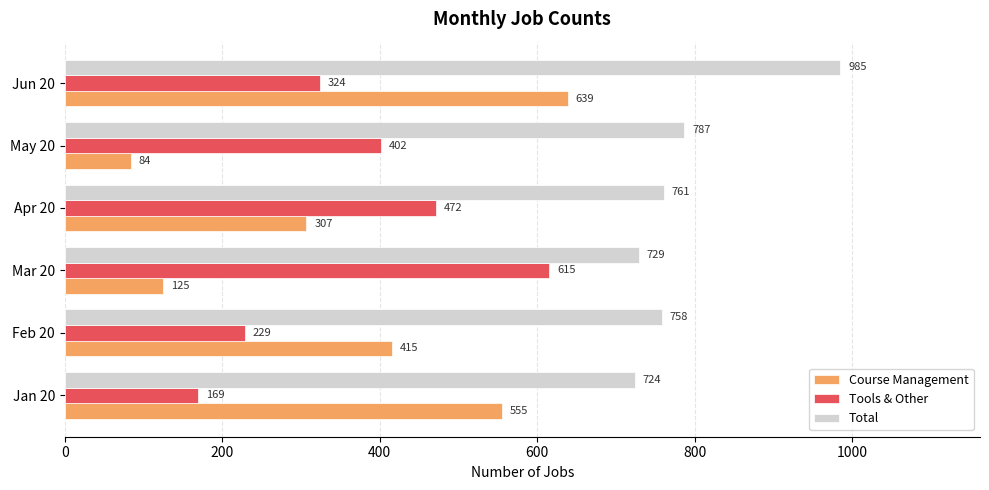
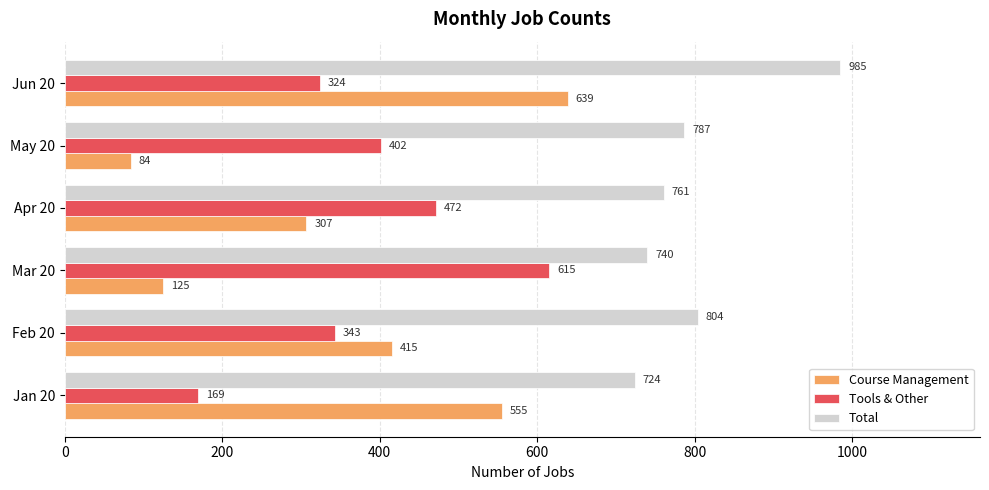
Total, Mar 20: 729 -> 740
Total, Feb 20: 758 -> 804
Tools & Other, Feb 20: 229 -> 343
